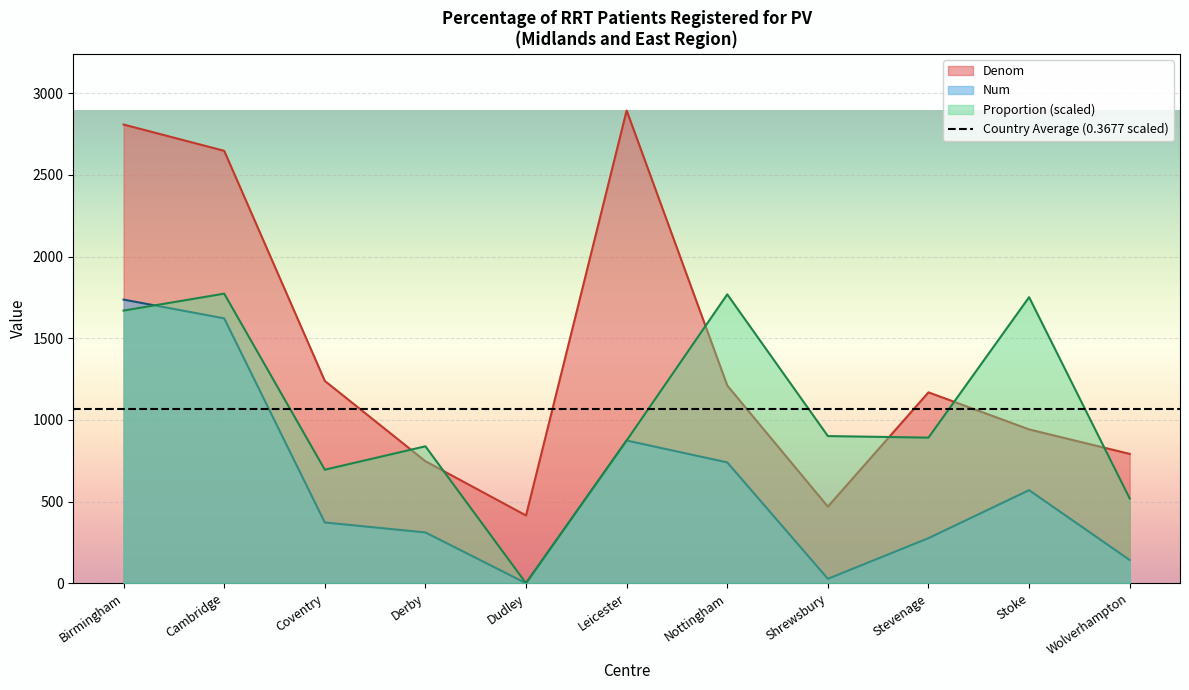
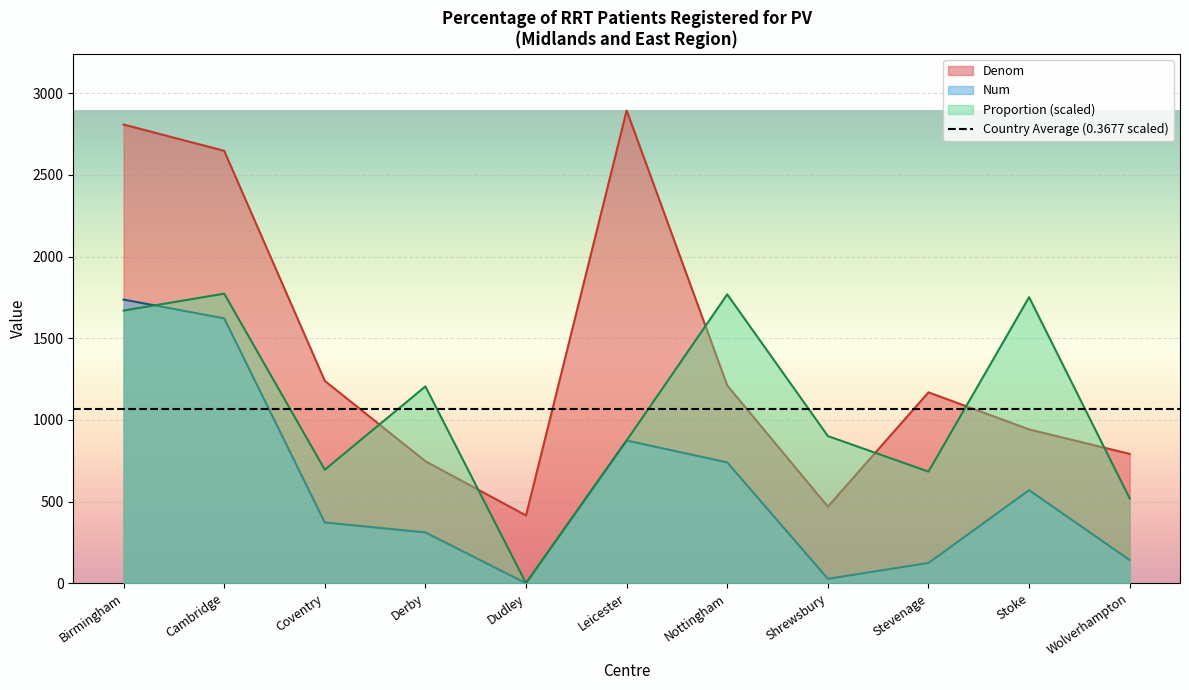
Proportion (scaled), Derby: 840 -> 1210
Num, Stevenage: 280 -> 120
Proportion (scaled), Stevenage: 890 -> 680
